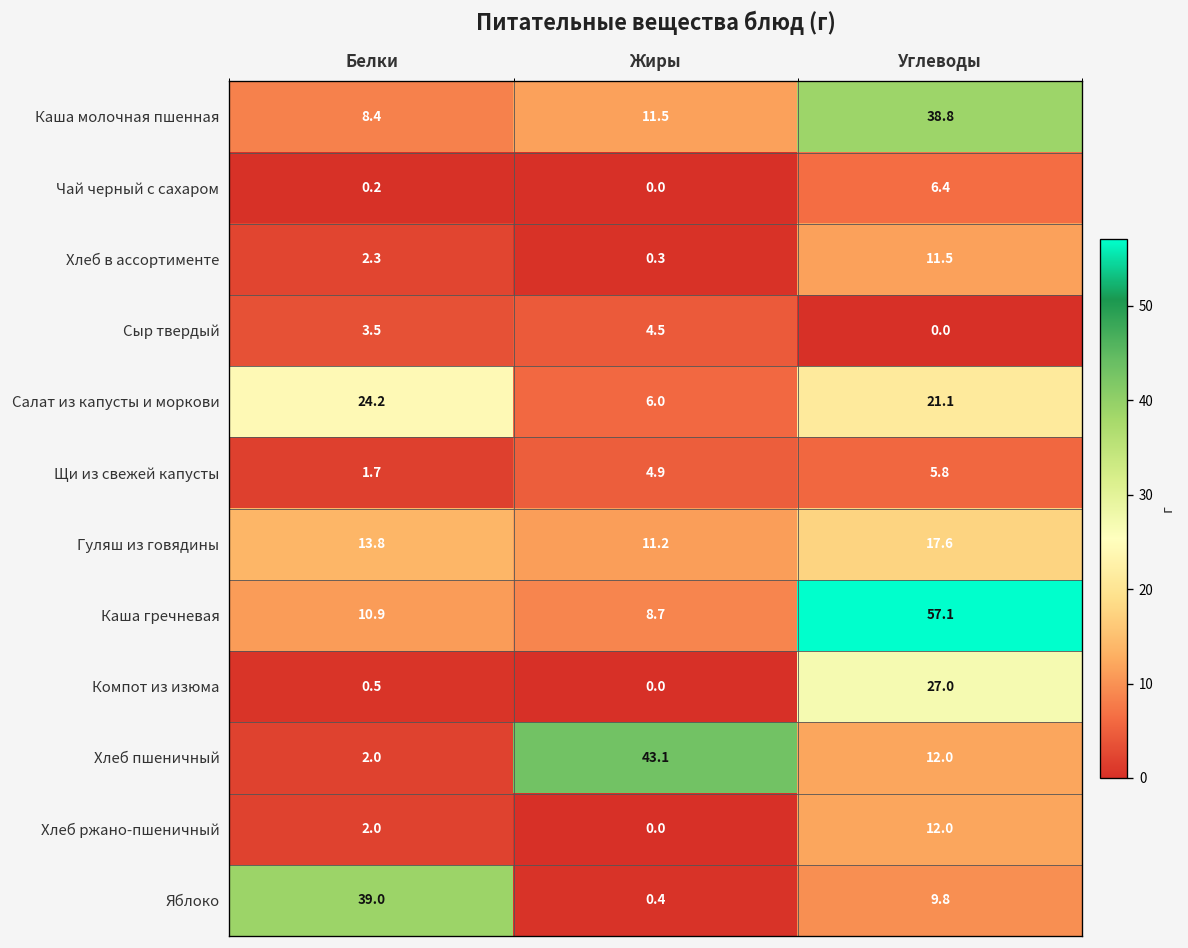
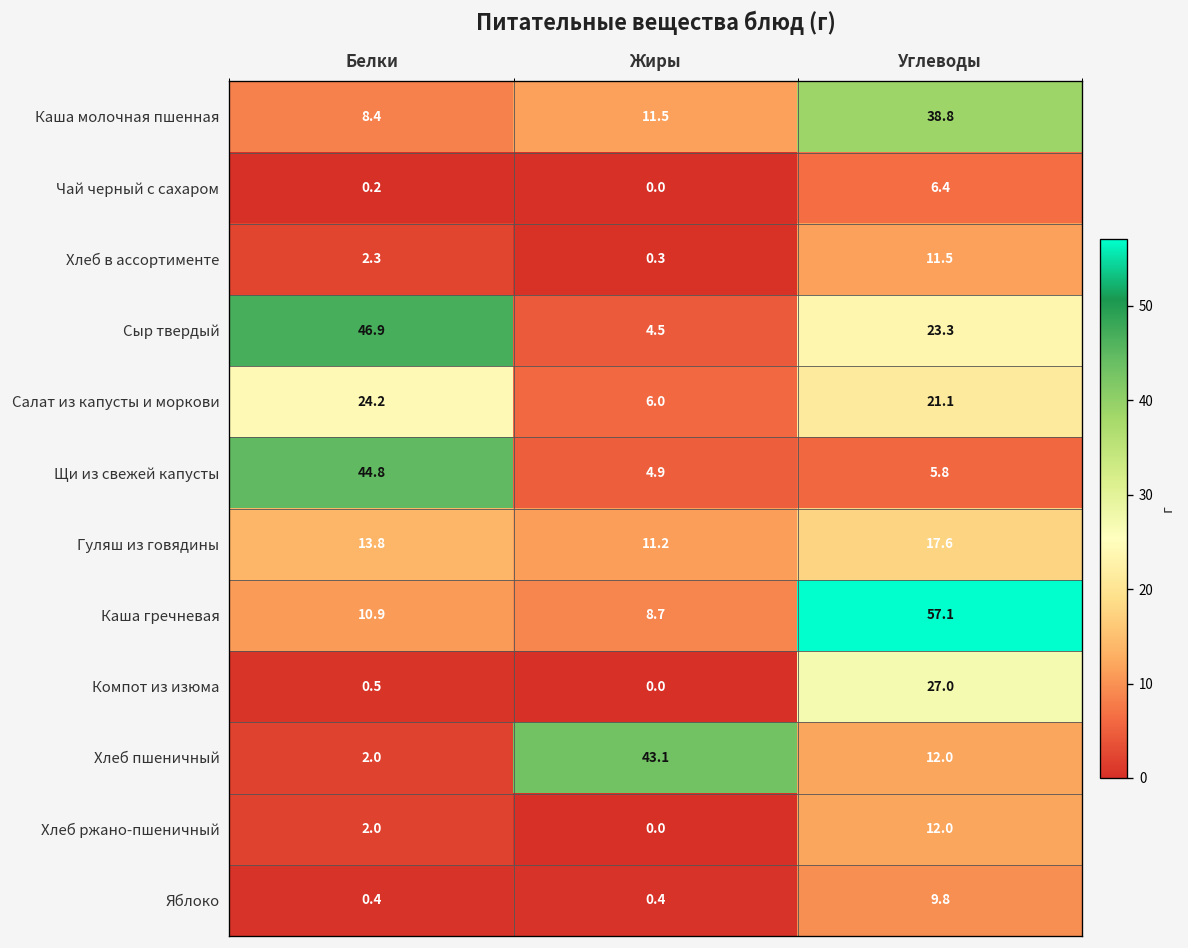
Сыр твердый, Белки: 3.5 -> 46.9
Сыр твердый, Углеводы: 0.0 -> 23.3
Щи из свежей капусты, Белки: 1.7 -> 44.8
Яблоко, Белки: 39.0 -> 0.4
